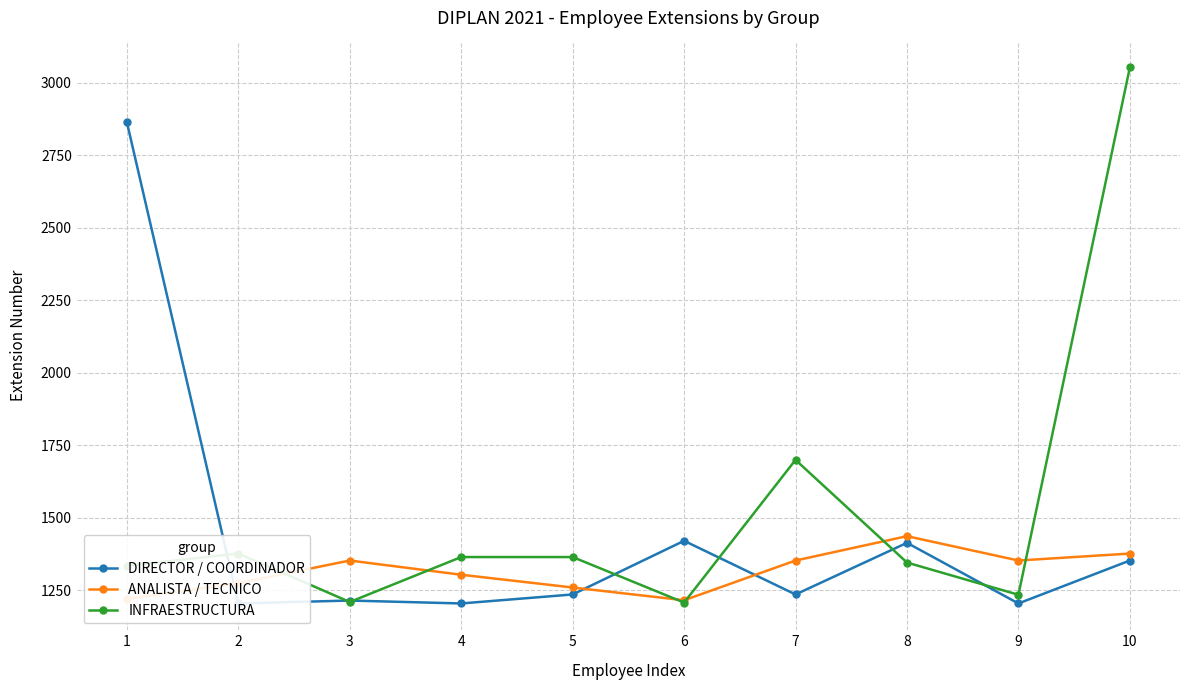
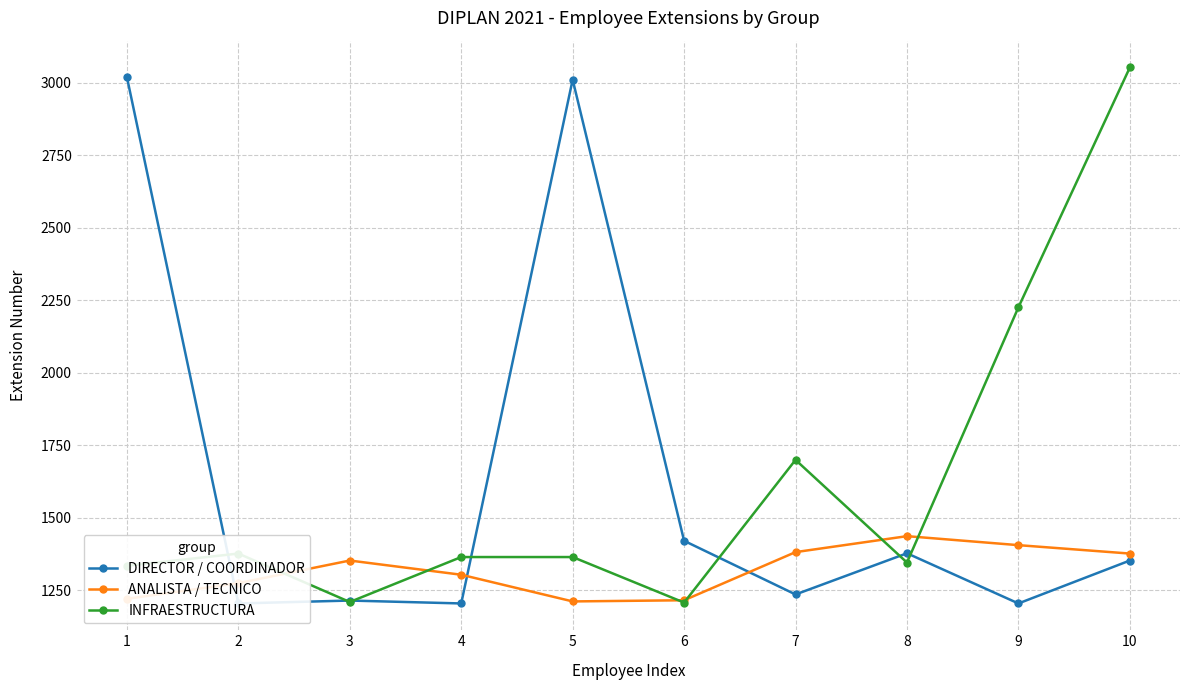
DIRECTOR / COORDINADOR, 1: 2860 -> 3020
DIRECTOR / COORDINADOR, 5: 1240 -> 3010
ANALISTA / TECNICO, 5: 1260 -> 1210
ANALISTA / TECNICO, 7: 1350 -> 1380
DIRECTOR / COORDINADOR, 8: 1410 -> 1380
ANALISTA / TECNICO, 9: 1350 -> 1410
INFRAESTRUCTURA, 9: 1230 -> 2230
